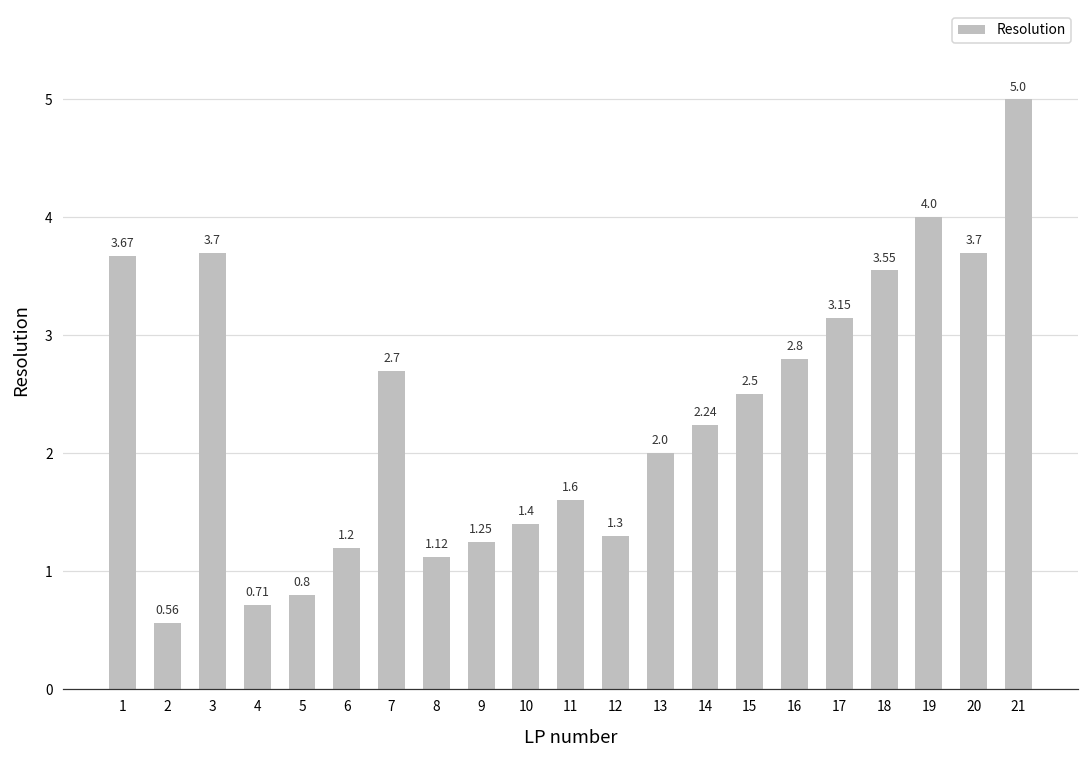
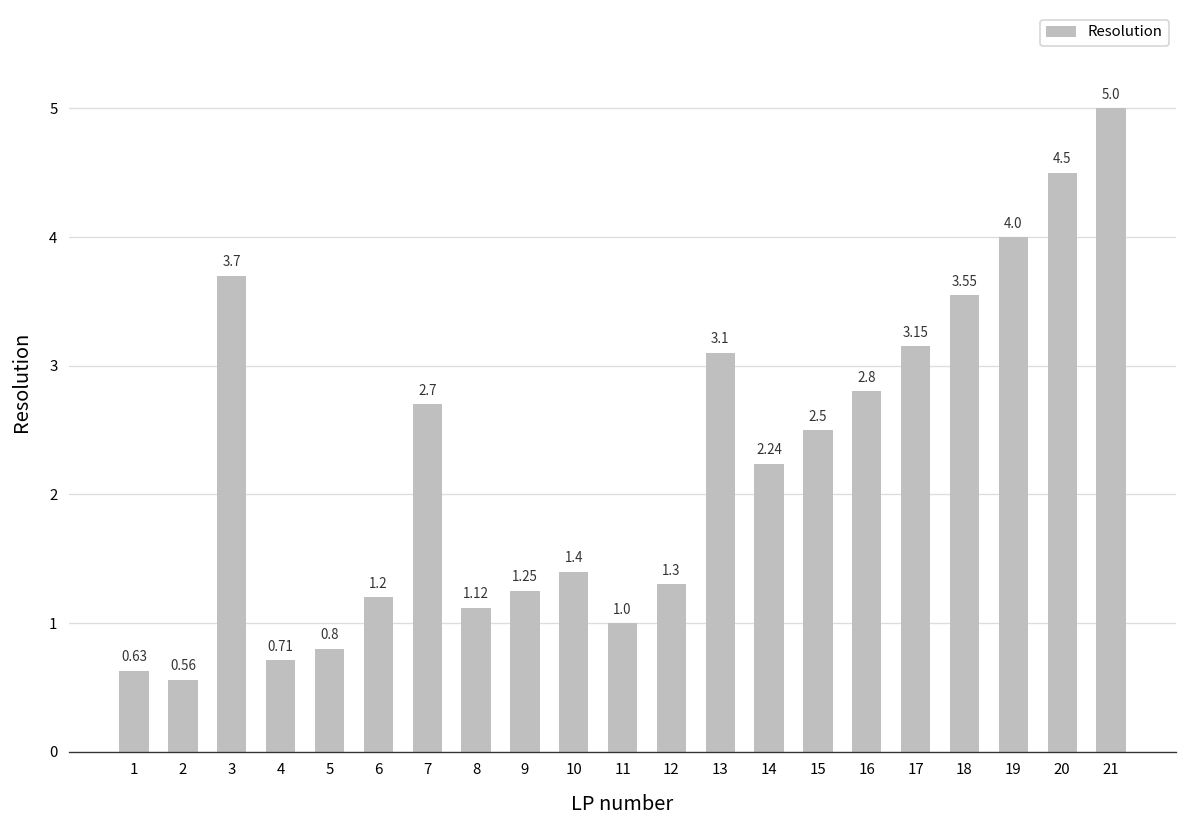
1: 3.67 -> 0.63
11: 1.6 -> 1.0
13: 2.0 -> 3.1
20: 3.7 -> 4.5
